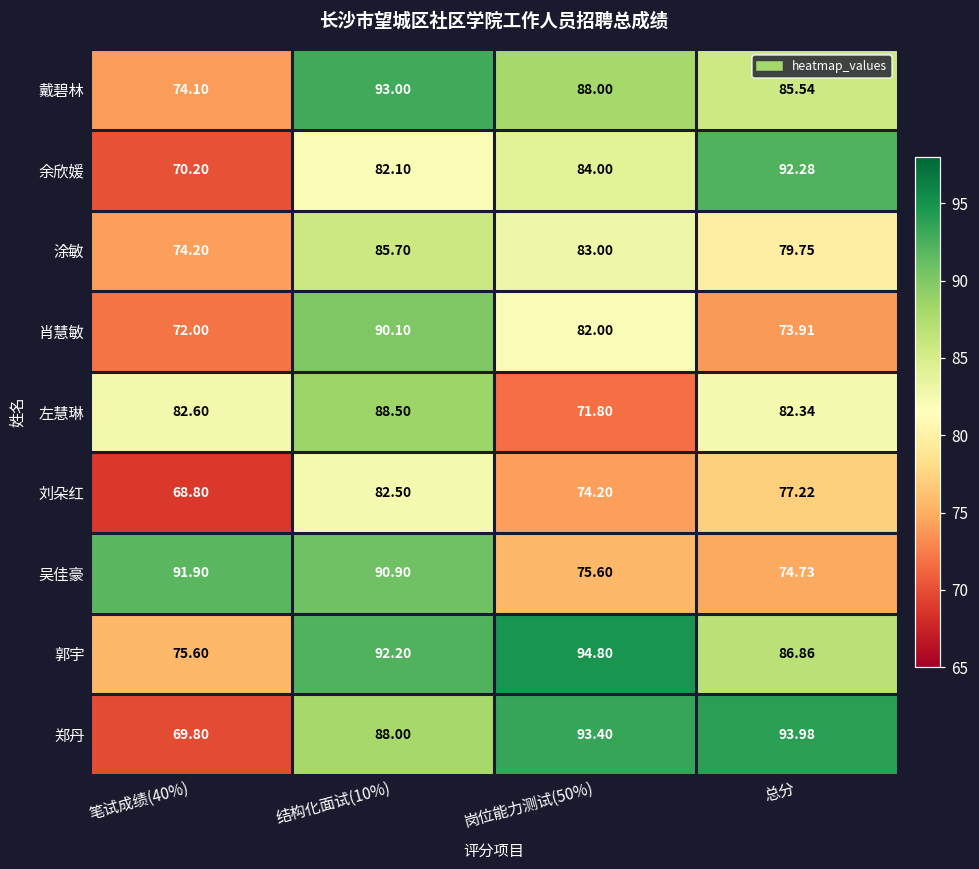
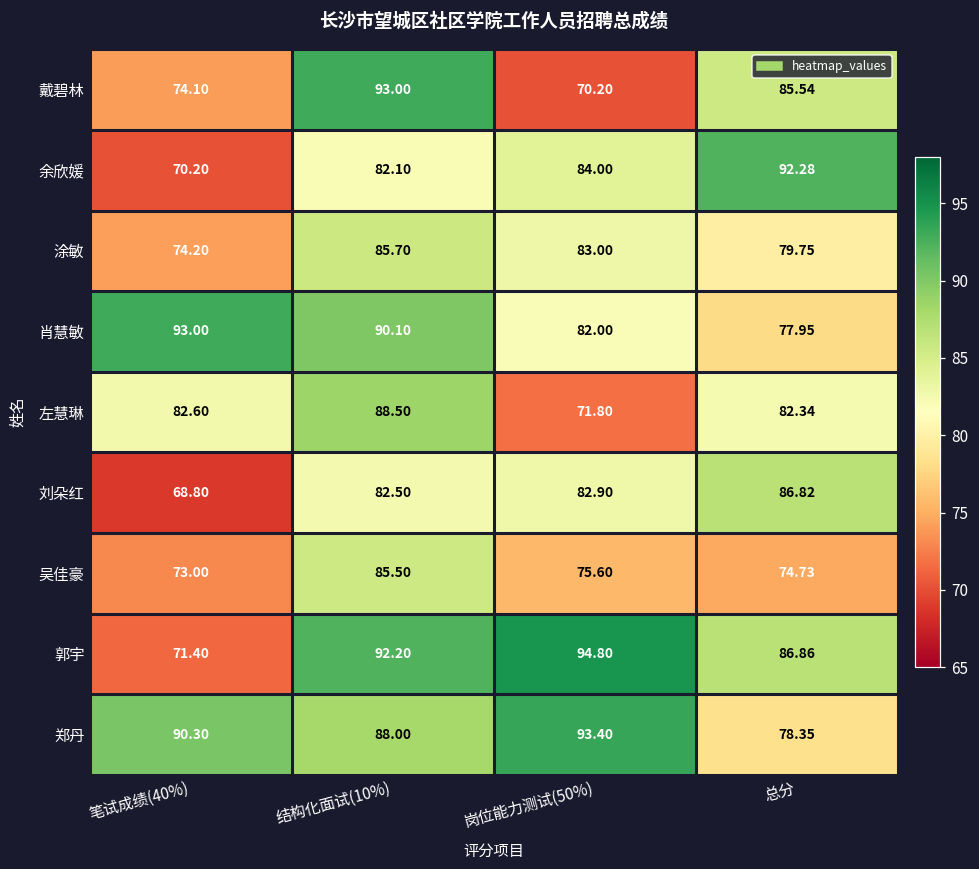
戴碧林, 岗位能力测试(50%): 88.00 -> 70.20
肖慧敏, 笔试成绩(40%): 72.00 -> 93.00
肖慧敏, 总分: 73.91 -> 77.95
刘朵红, 岗位能力测试(50%): 74.20 -> 82.90
刘朵红, 总分: 77.22 -> 86.82
吴佳豪, 笔试成绩(40%): 91.90 -> 73.00
吴佳豪, 结构化面试(10%): 90.90 -> 85.50
郭宇, 笔试成绩(40%): 75.60 -> 71.40
郑丹, 笔试成绩(40%): 69.80 -> 90.30
郑丹, 总分: 93.98 -> 78.35
